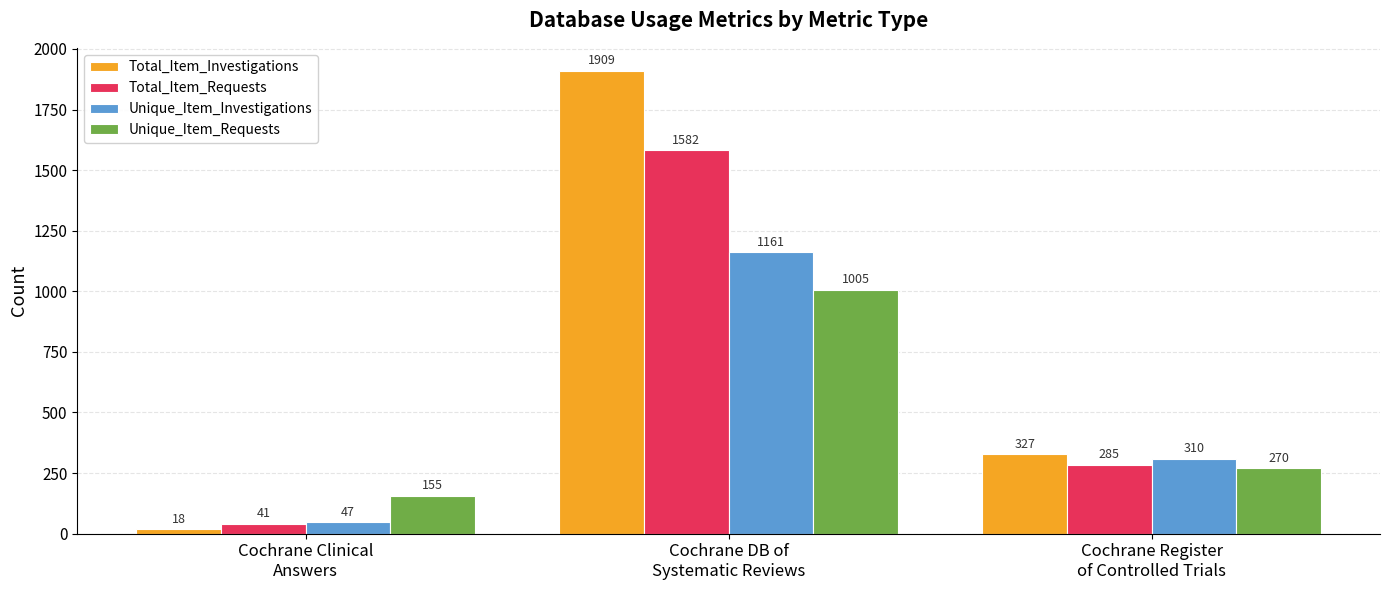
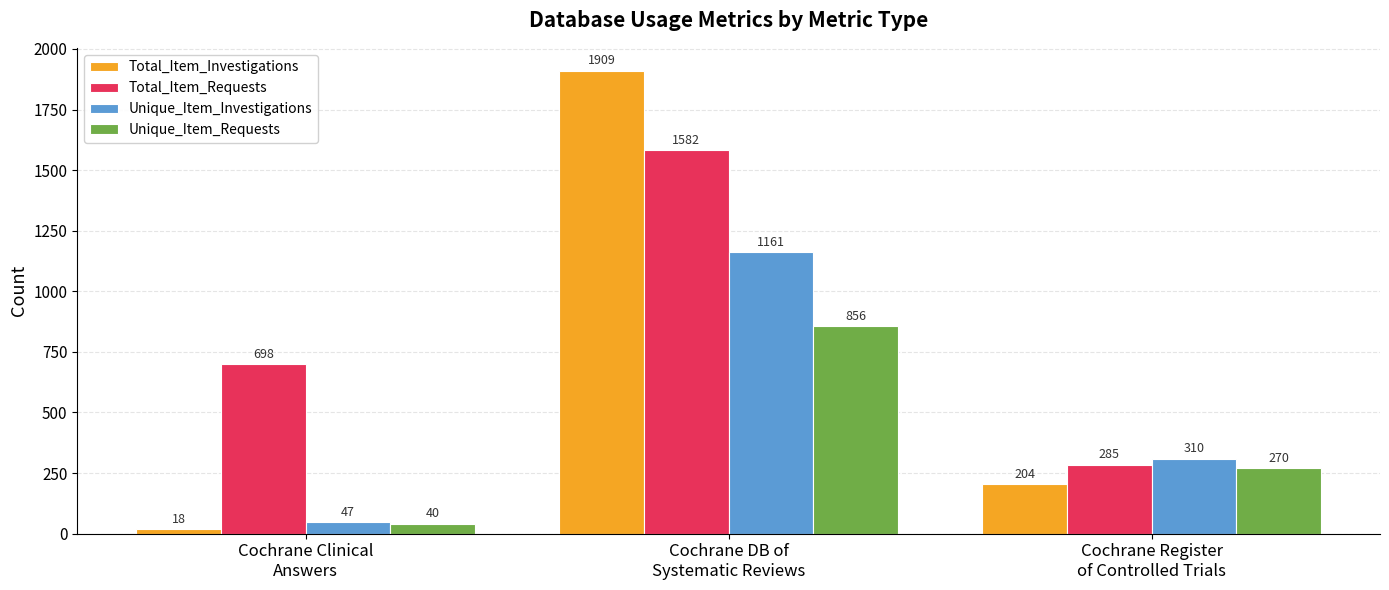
Total_Item_Requests, Cochrane Clinical Answers: 41 -> 698
Unique_Item_Requests, Cochrane Clinical Answers: 155 -> 40
Unique_Item_Requests, Cochrane DB of Systematic Reviews: 1005 -> 856
Total_Item_Investigations, Cochrane Register of Controlled Trials: 327 -> 204
